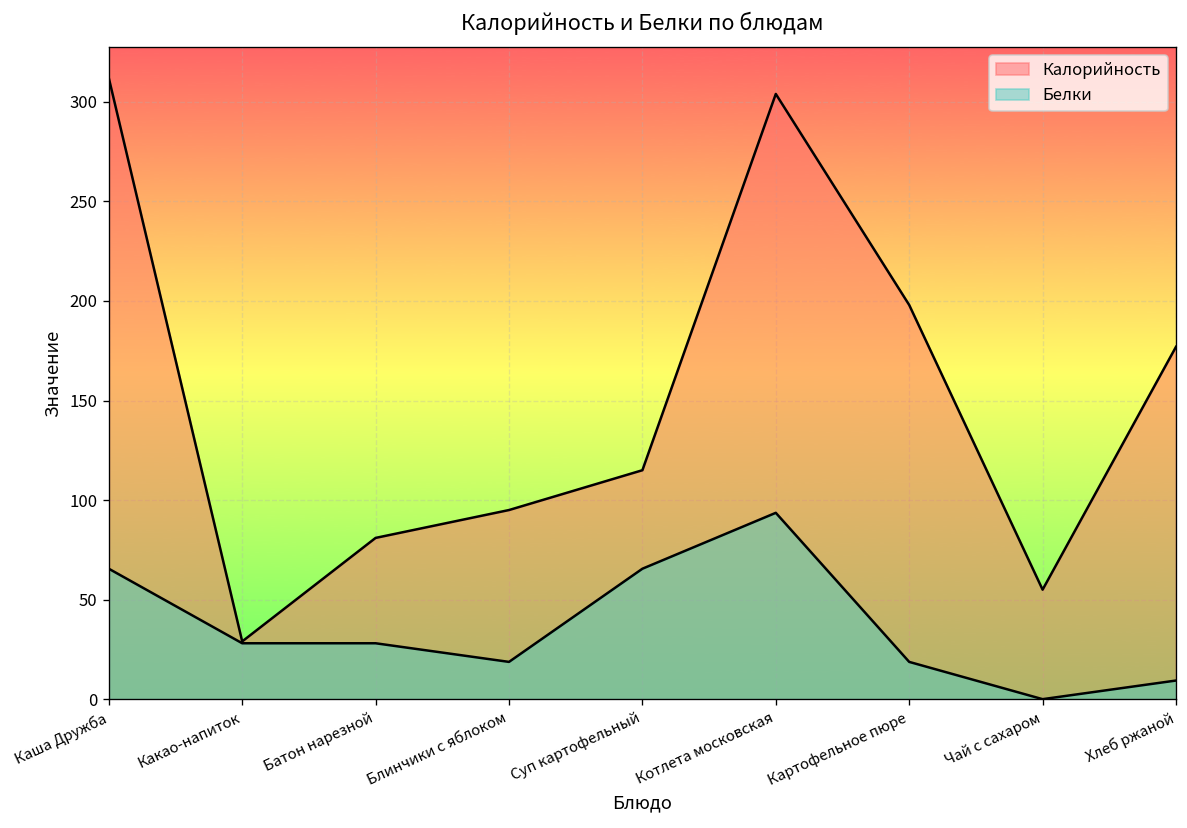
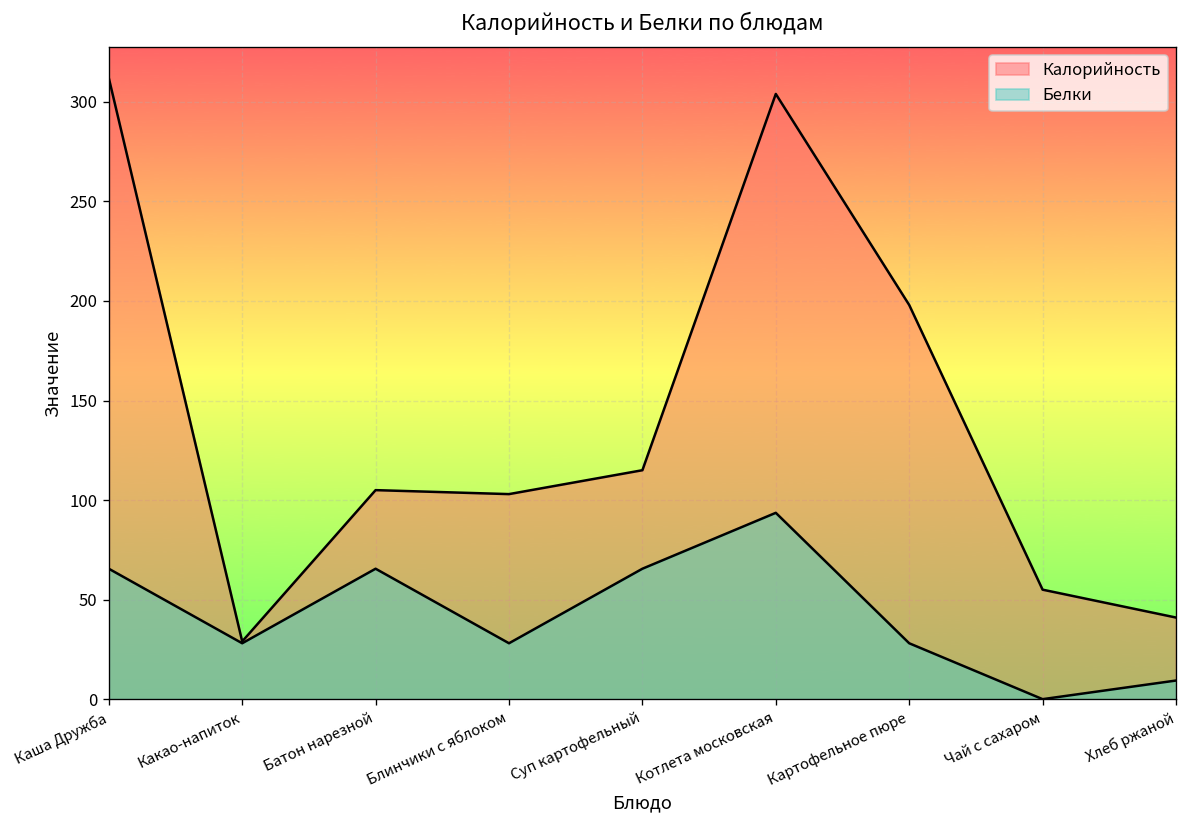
Калорийность, Батон нарезной: 81 -> 105
Белки, Батон нарезной: 28 -> 66
Калорийность, Блинчики с яблоком: 95 -> 103
Белки, Блинчики с яблоком: 19 -> 28
Белки, Картофельное пюре: 19 -> 28
Калорийность, Хлеб ржаной: 177 -> 41
